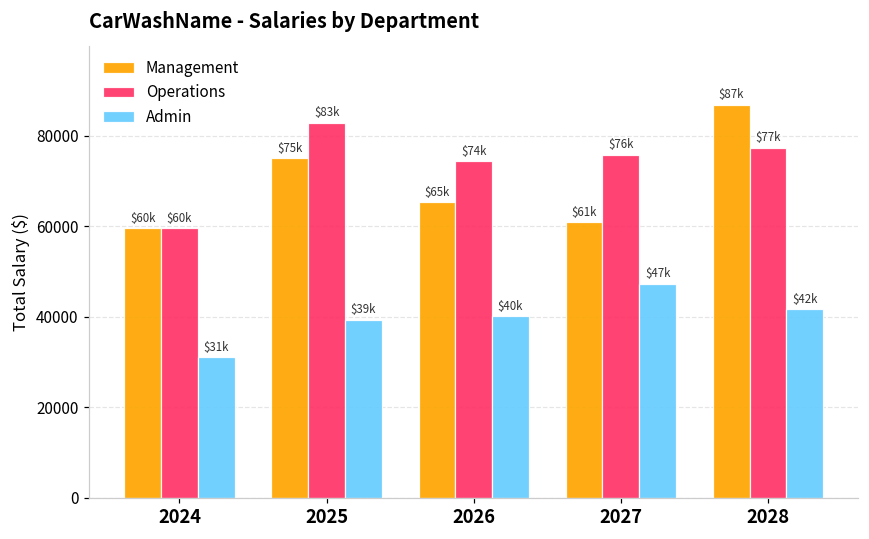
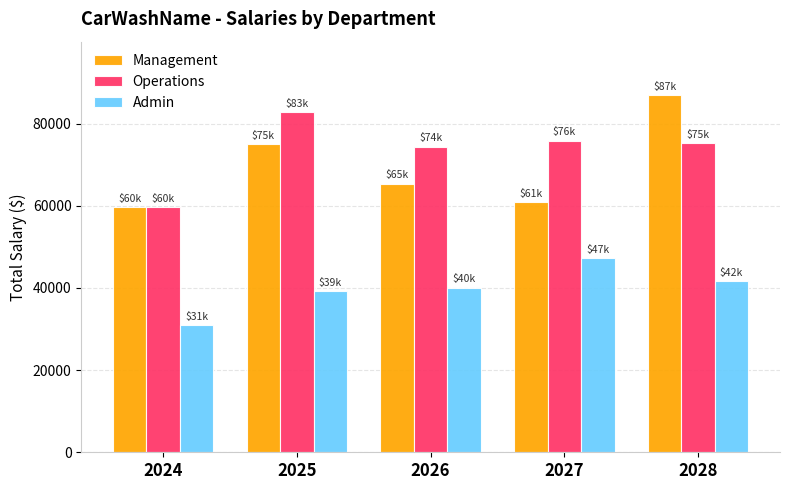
Operations, 2028: $77k -> $75k
